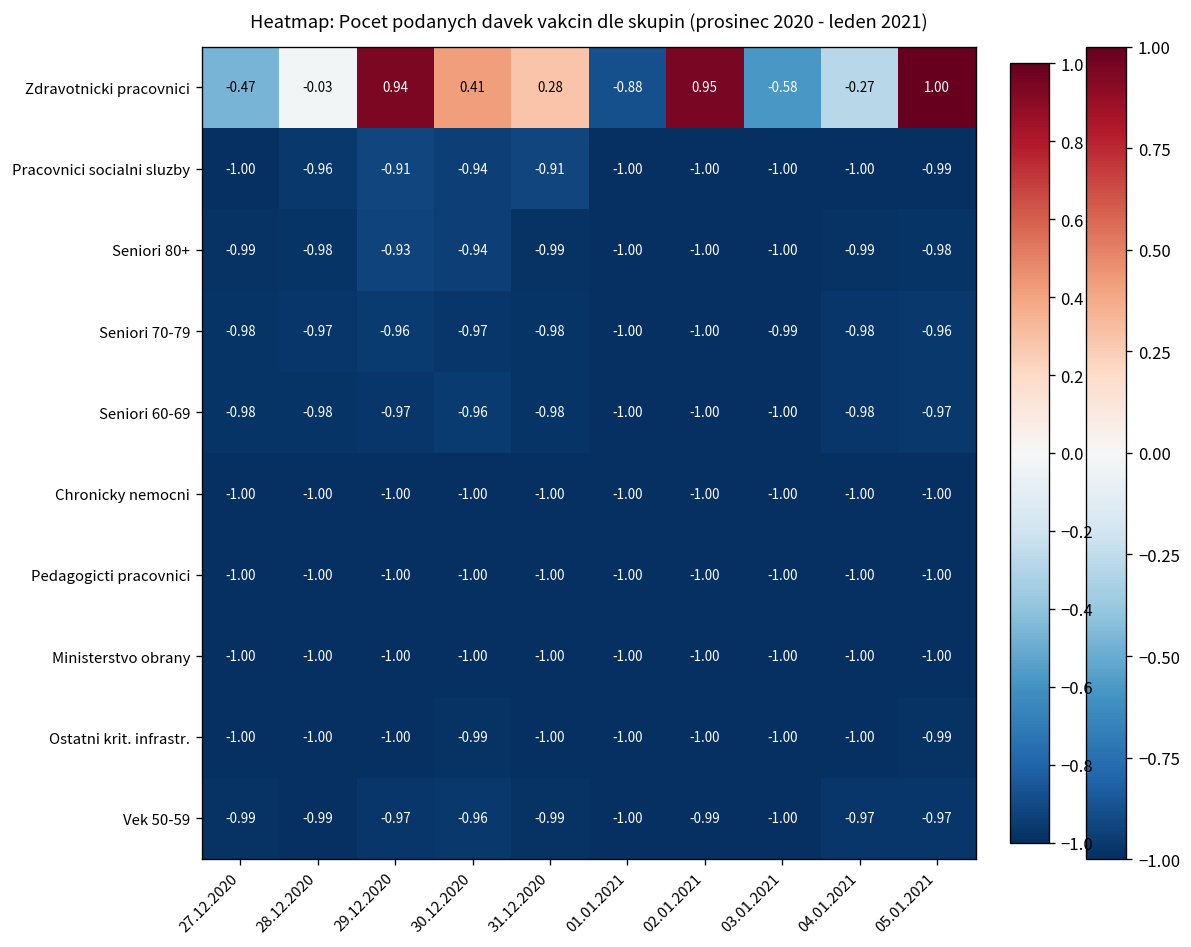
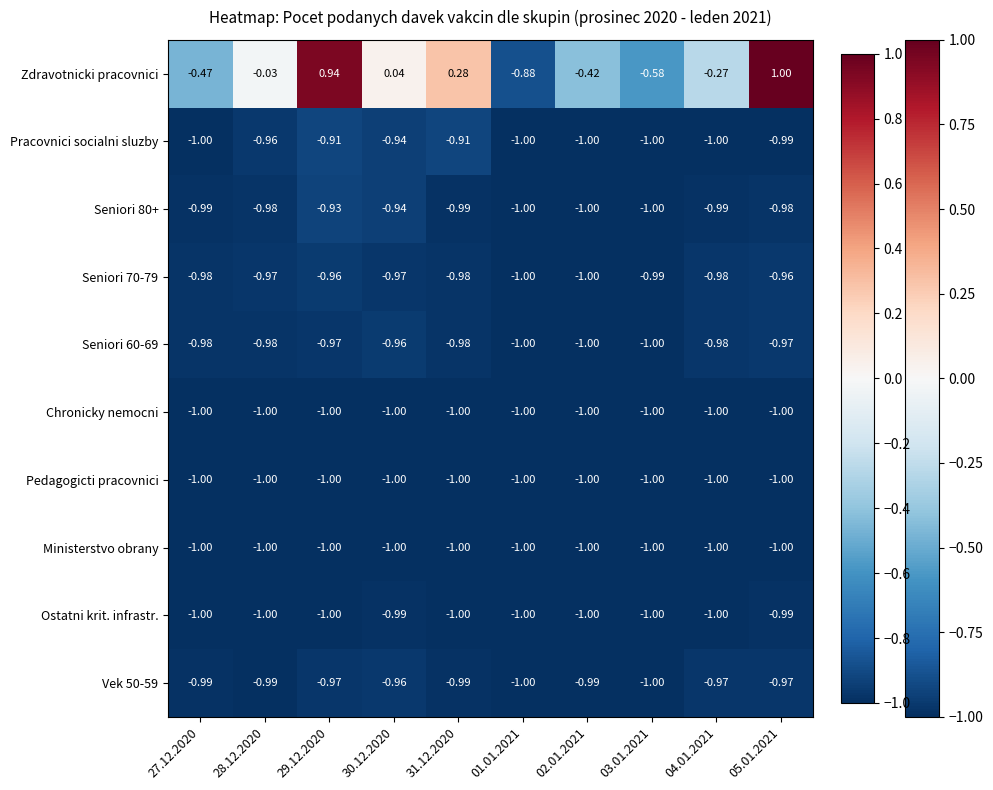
Zdravotnicki pracovnici, 30.12.2020: 0.41 -> 0.04
Zdravotnicki pracovnici, 02.01.2021: 0.95 -> -0.42
